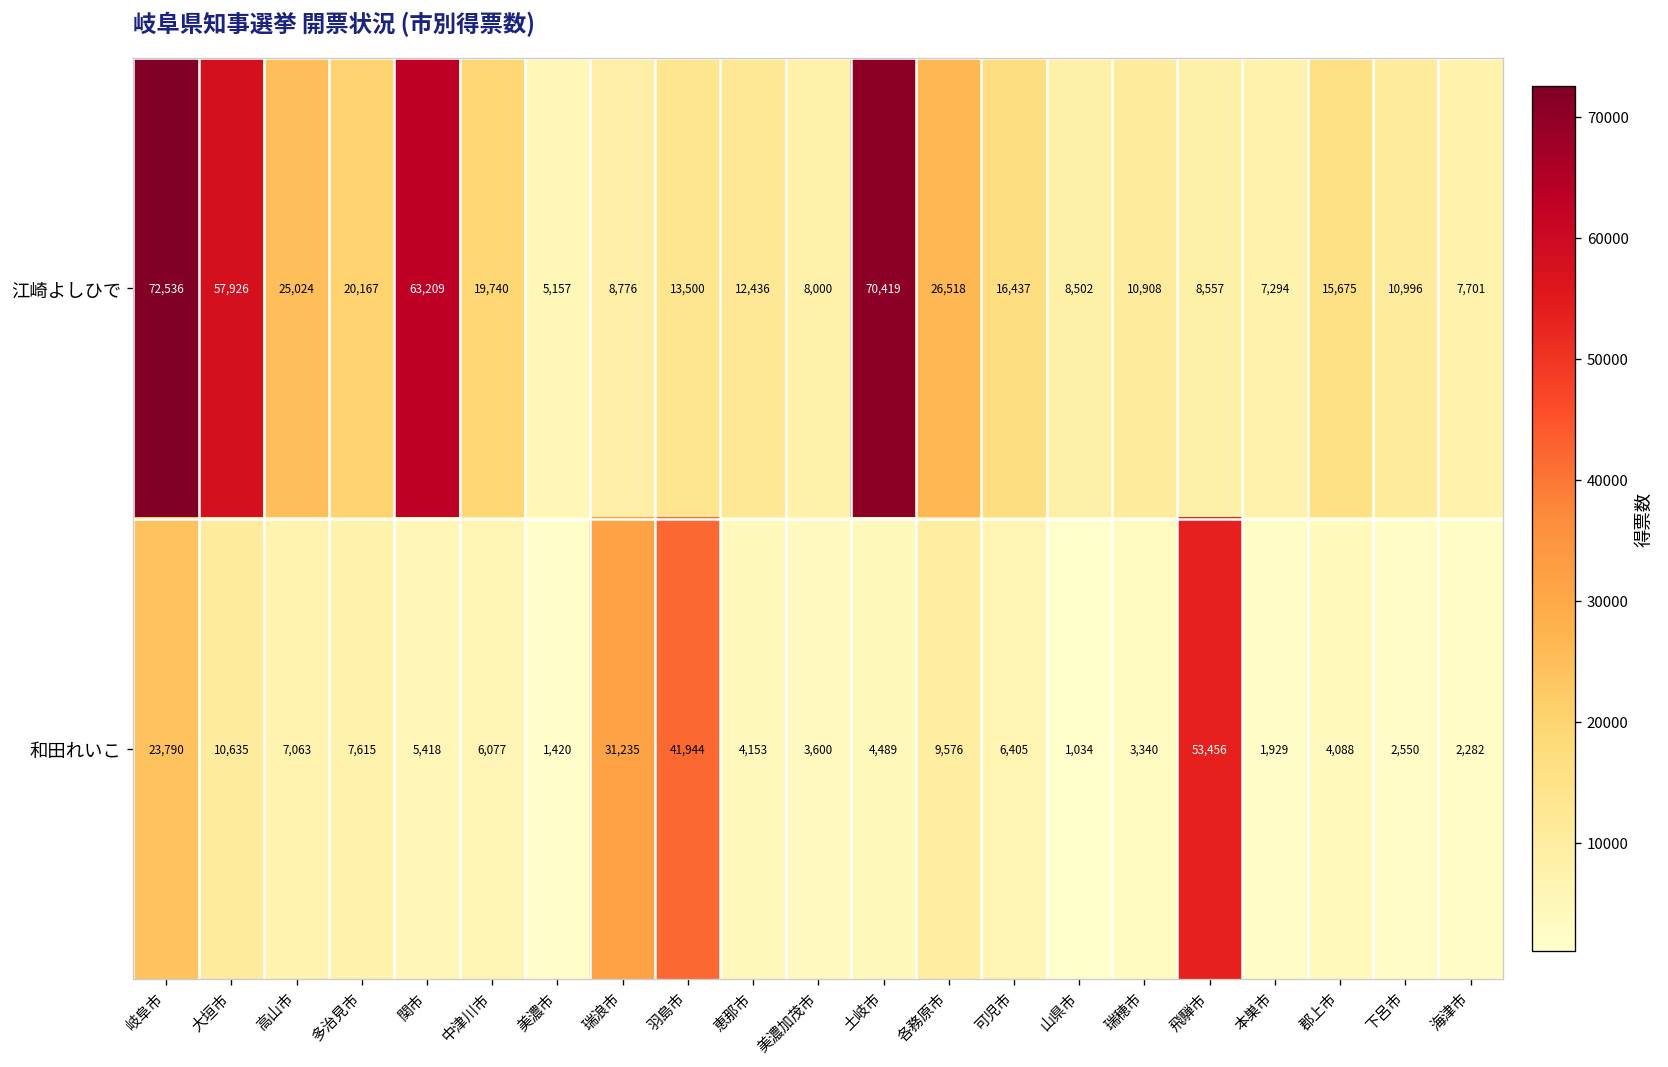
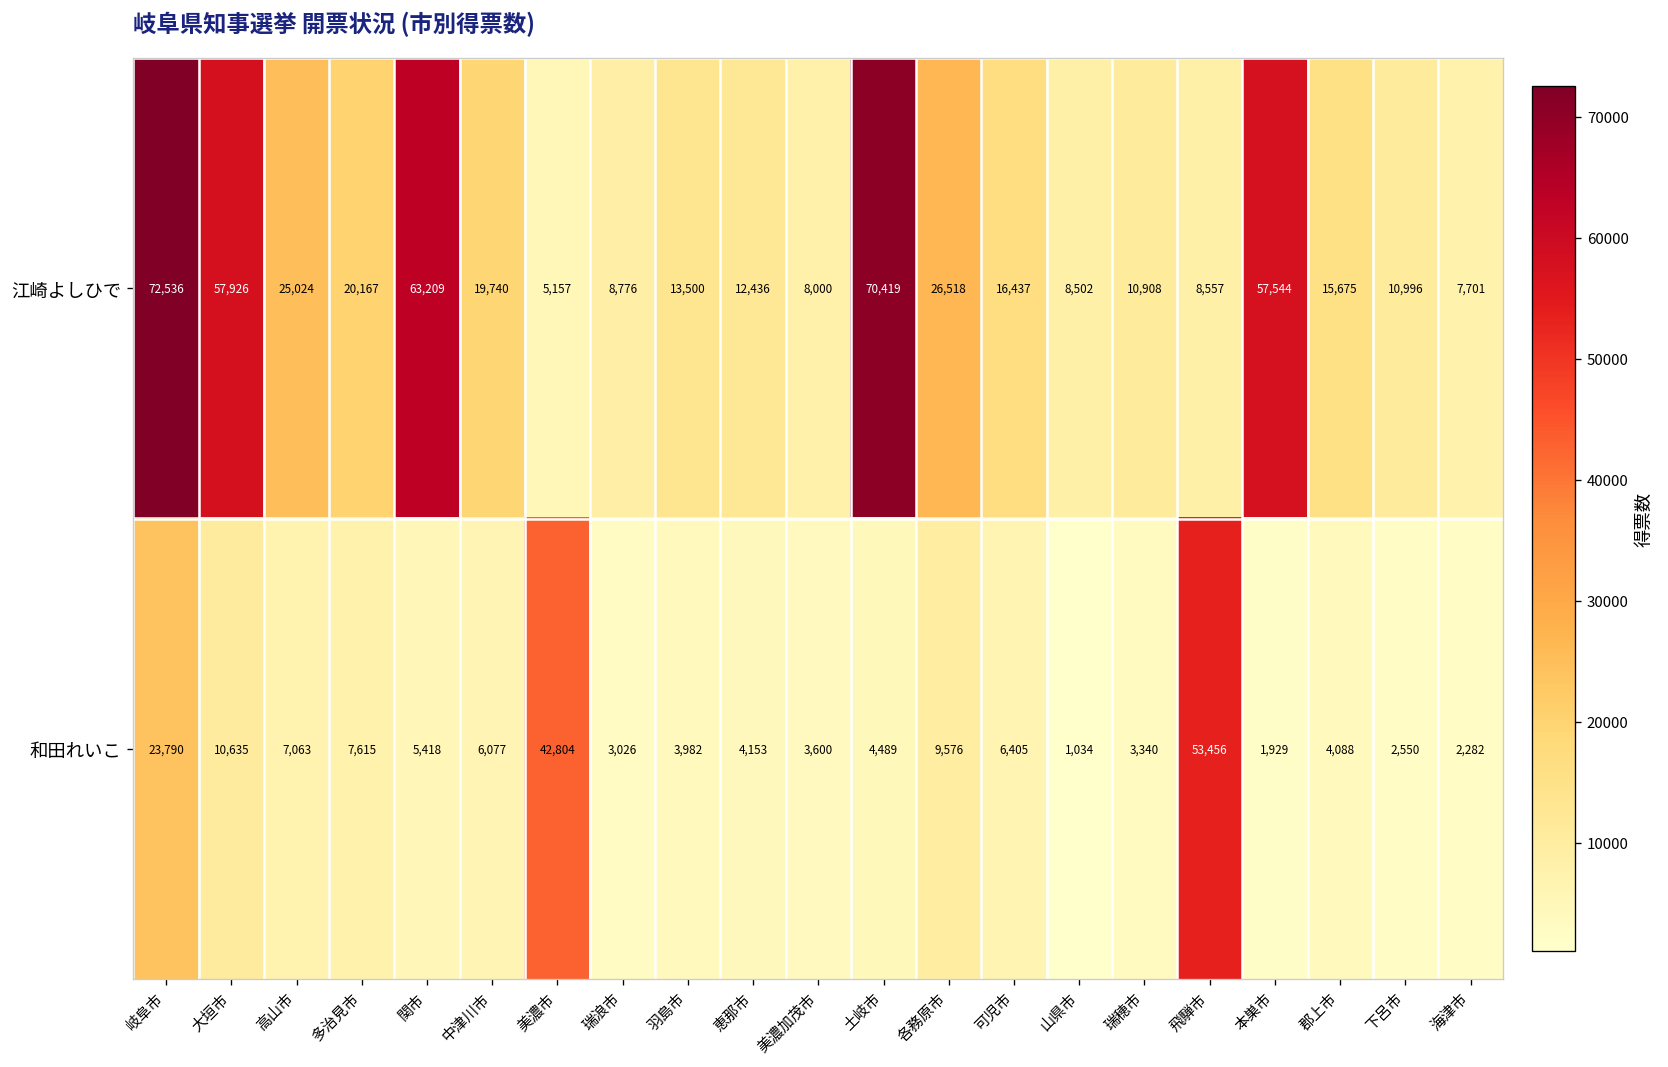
江崎よしひで, 本巣市: 7,294 -> 57,544
和田れいこ, 美濃市: 1,420 -> 42,804
和田れいこ, 瑞浪市: 31,235 -> 3,026
和田れいこ, 羽島市: 41,944 -> 3,982
